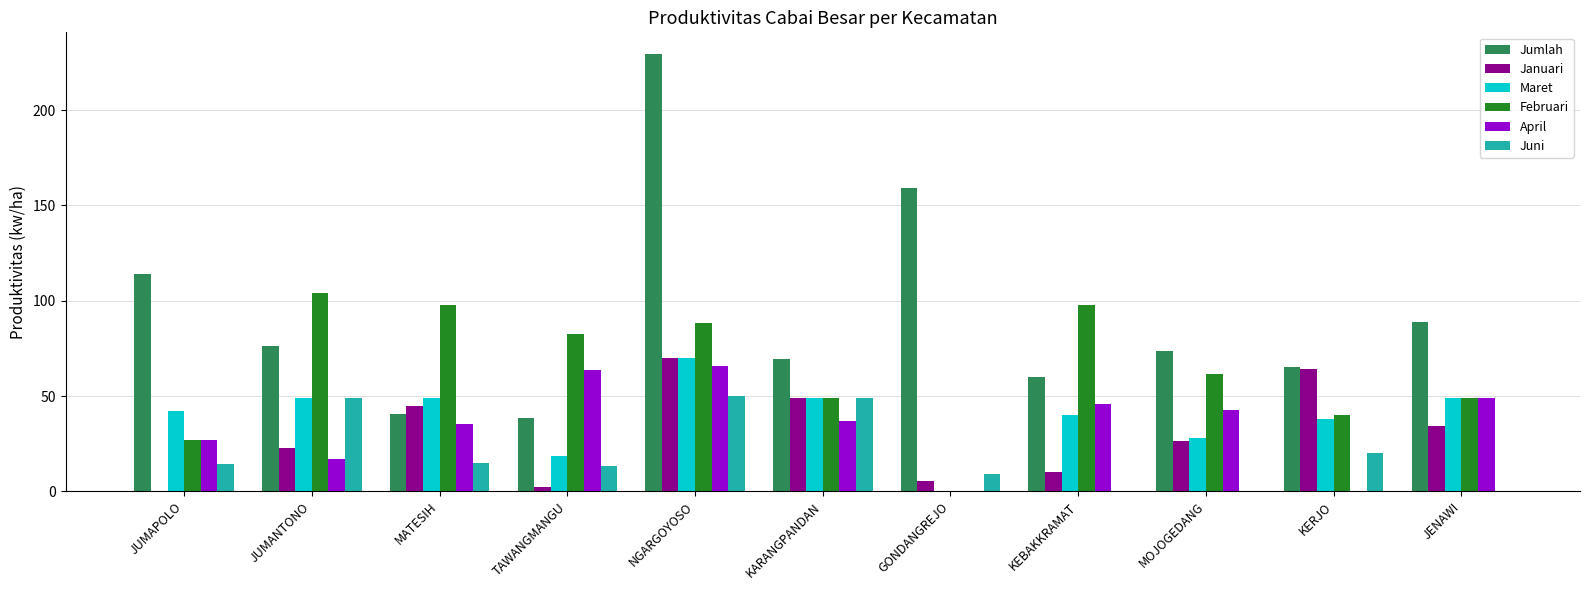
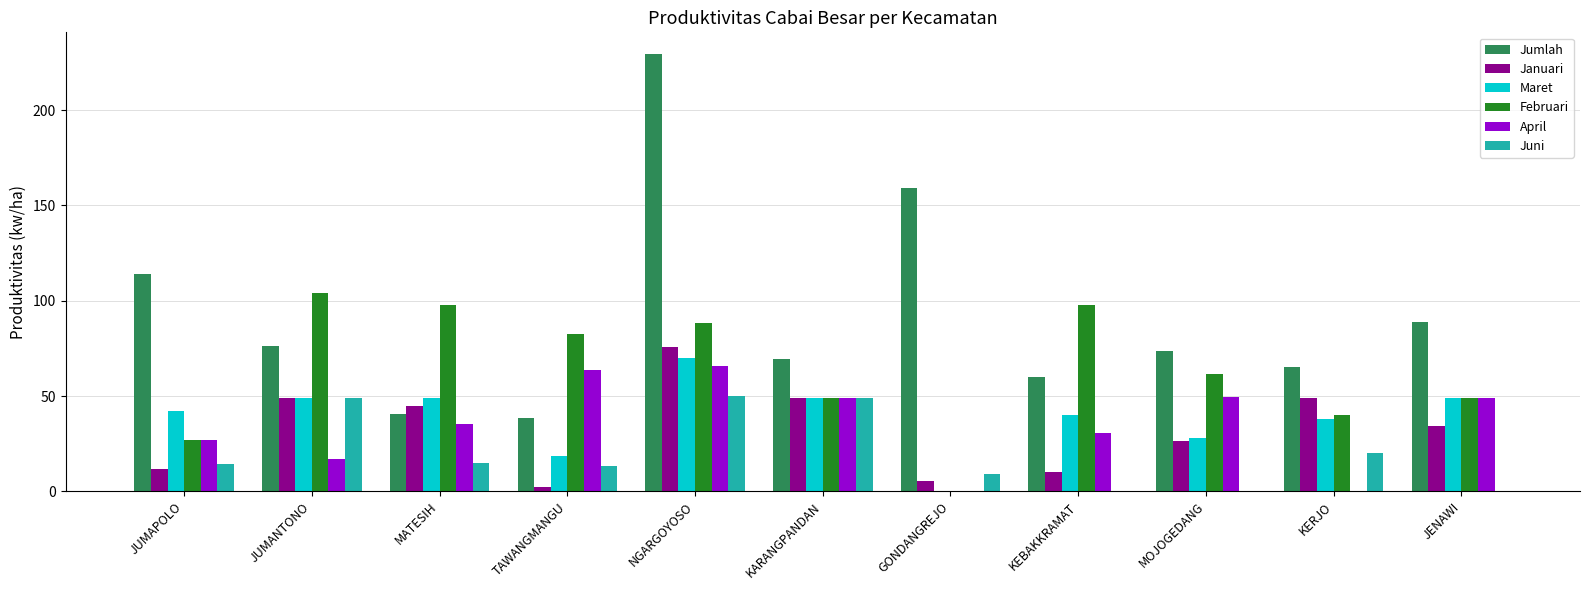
Januari, JUMAPOLO: 0 -> 12
Januari, JUMANTONO: 23 -> 49
Januari, NGARGOYOSO: 70 -> 76
April, KARANGPANDAN: 37 -> 49
April, KEBAKKRAMAT: 46 -> 30
April, MOJOGEDANG: 43 -> 50
Januari, KERJO: 64 -> 49
